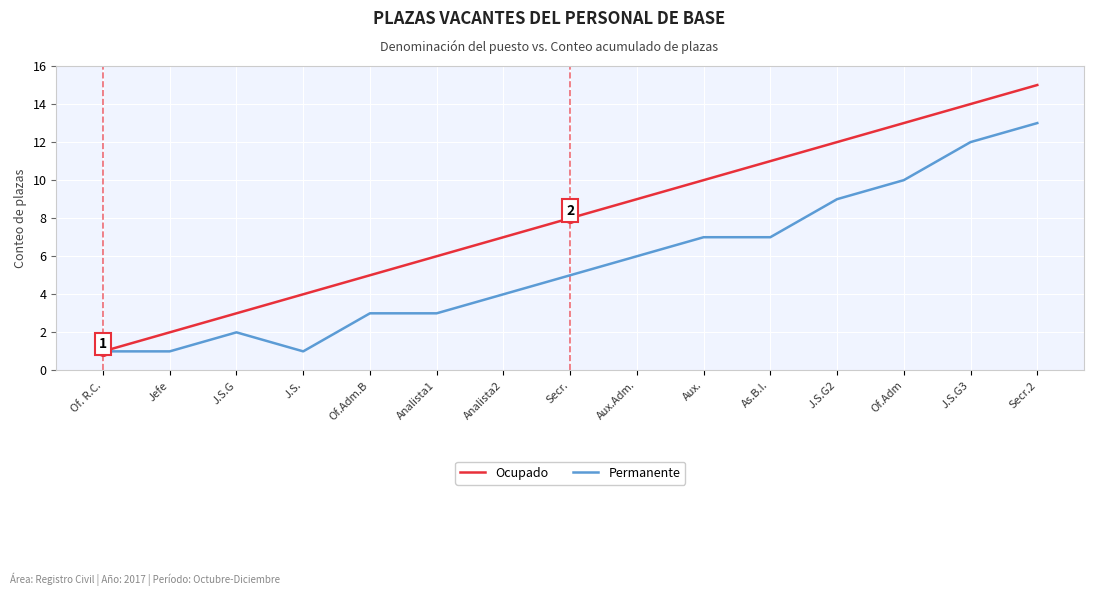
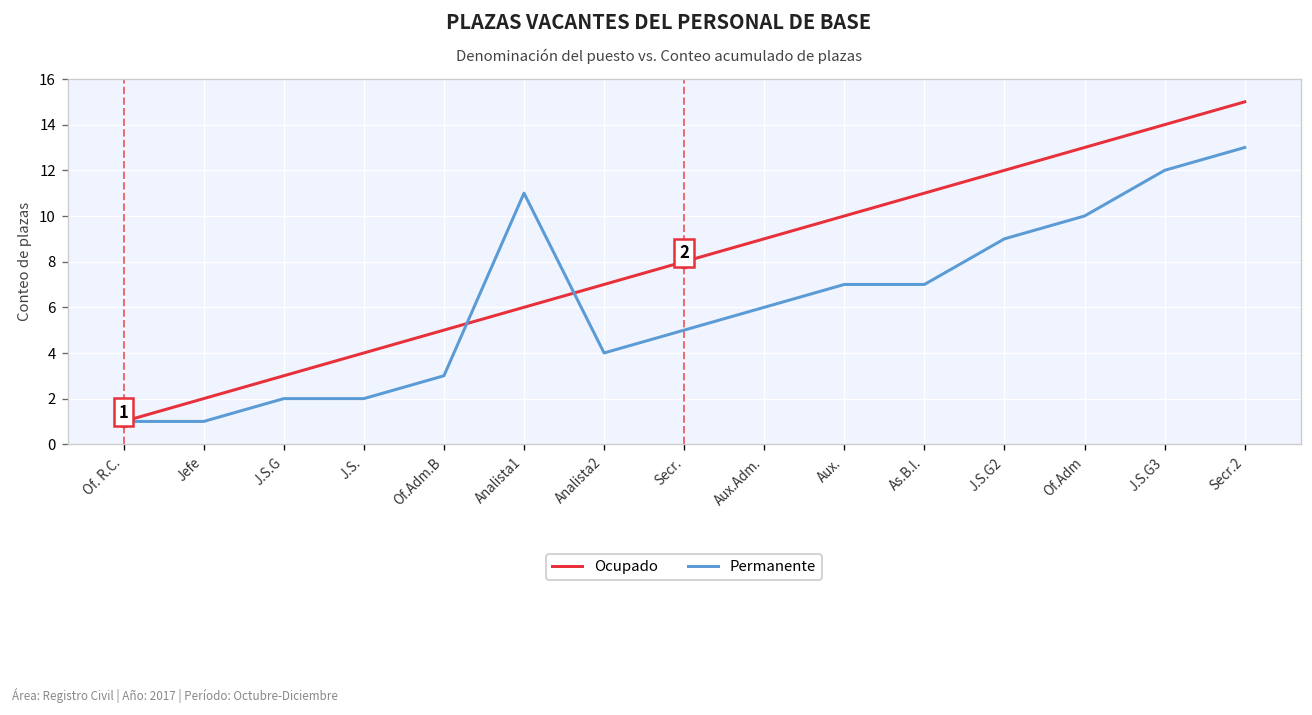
Permanente, J.S.: 1 -> 2
Permanente, Analista1: 3 -> 11
